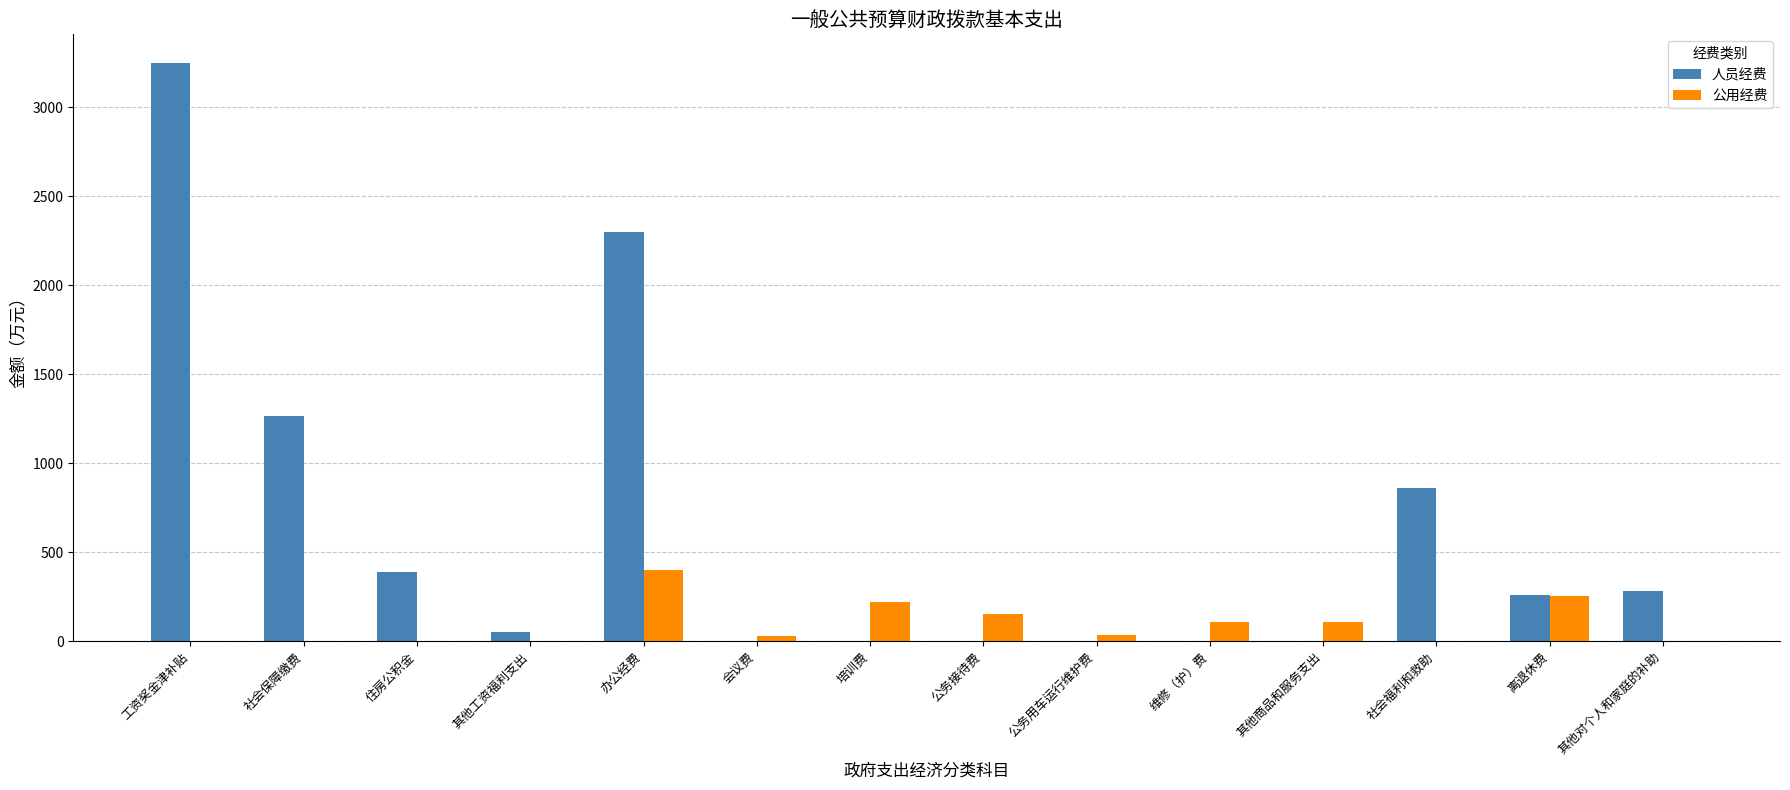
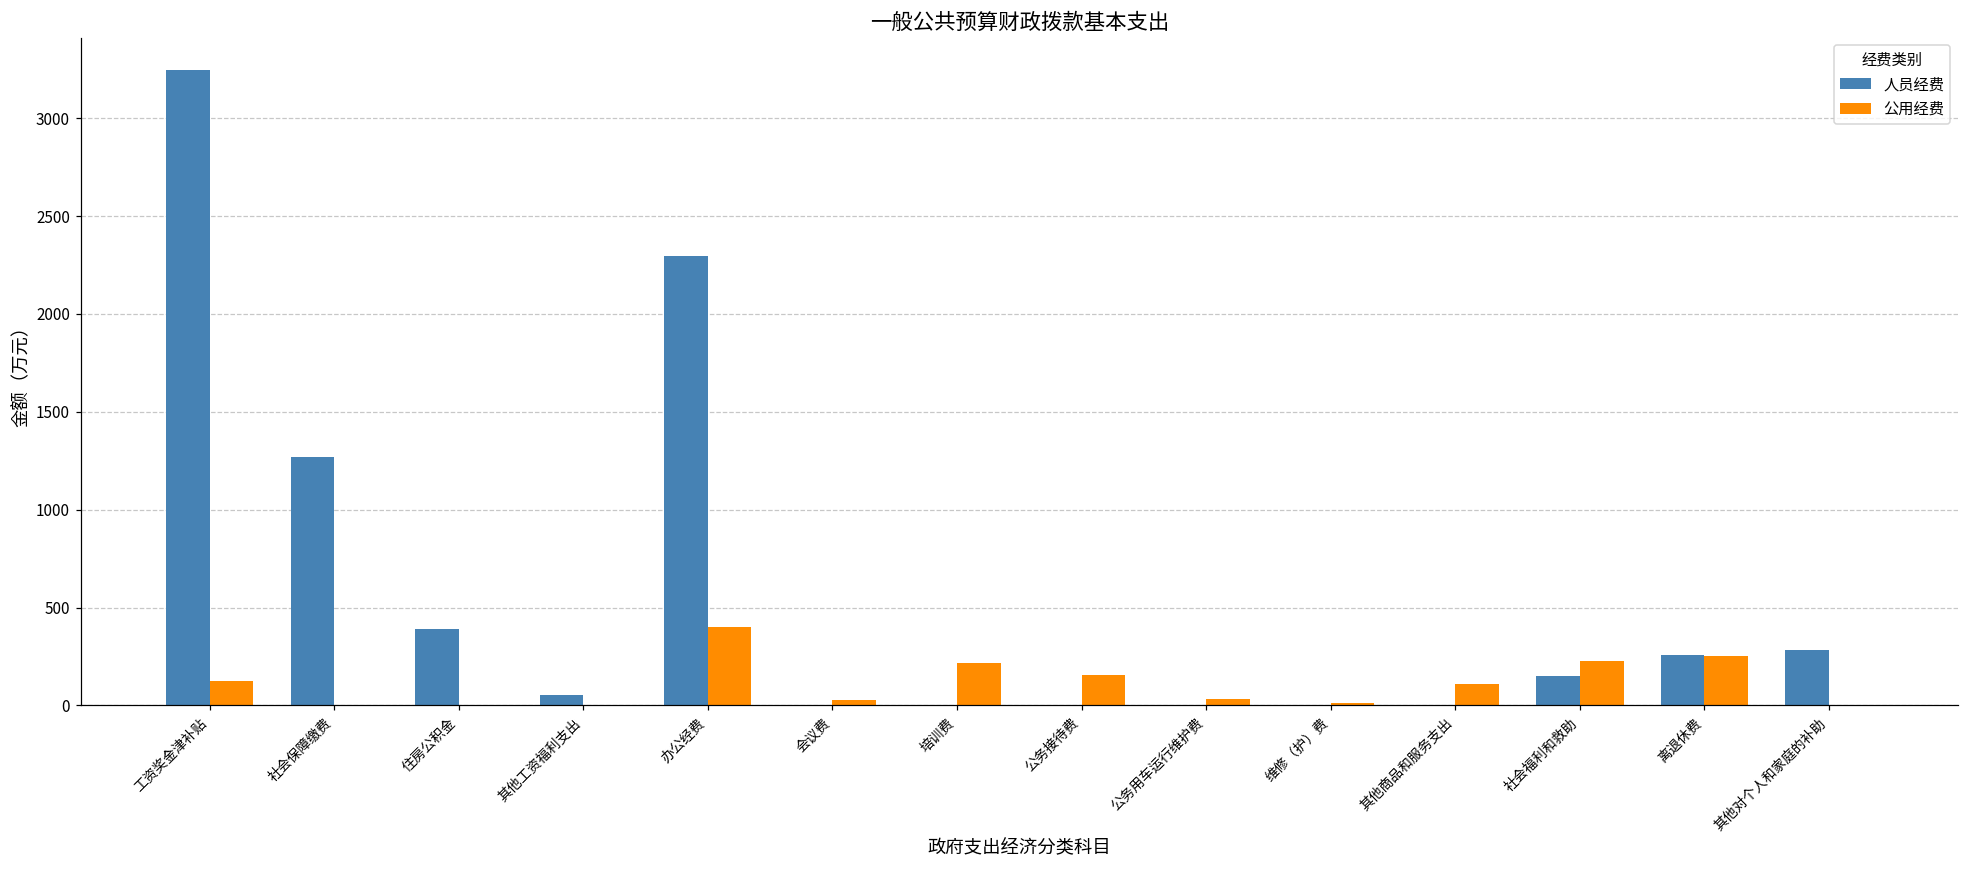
公用经费, 工资奖金津补贴: 0 -> 120
公用经费, 维修（护）费: 110 -> 10
人员经费, 社会福利和救助: 860 -> 150
公用经费, 社会福利和救助: 0 -> 230
